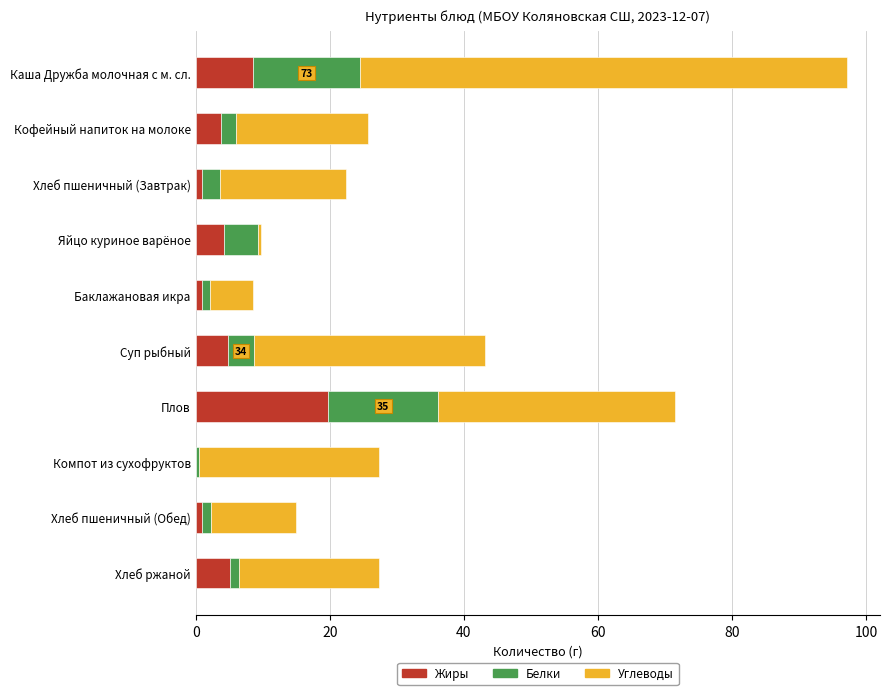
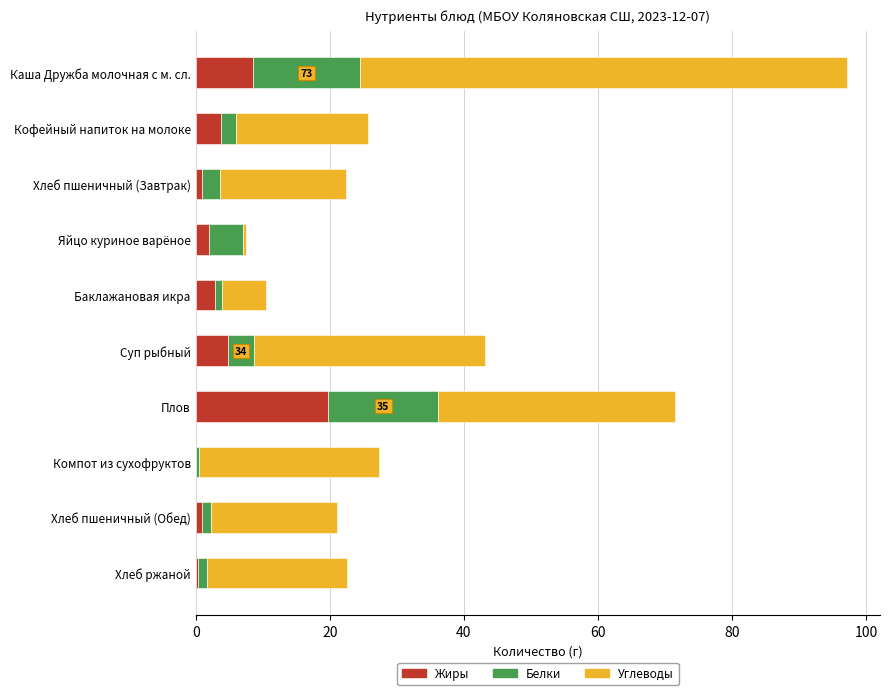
Жиры, Яйцо куриное варёное: 4 -> 2
Жиры, Баклажановая икра: 1 -> 3
Углеводы, Хлеб пшеничный (Обед): 13 -> 19
Жиры, Хлеб ржаной: 5 -> 0
